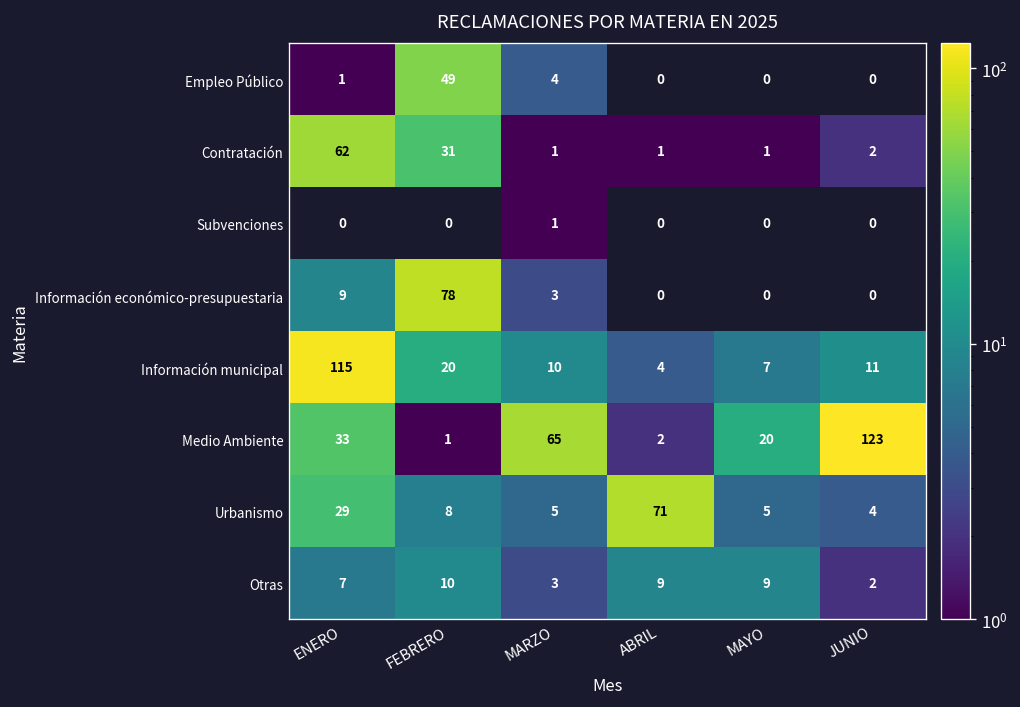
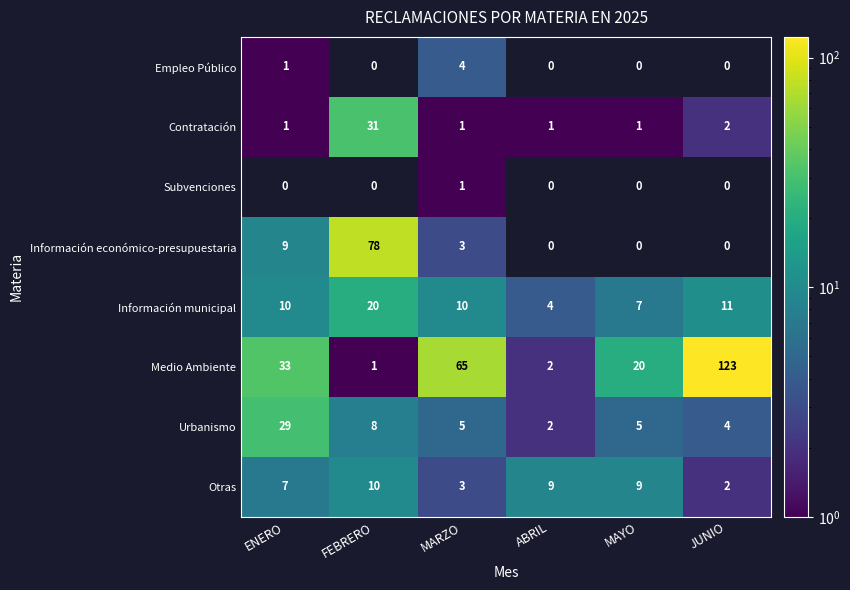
Empleo Público, FEBRERO: 49 -> 0
Contratación, ENERO: 62 -> 1
Información municipal, ENERO: 115 -> 10
Urbanismo, ABRIL: 71 -> 2
